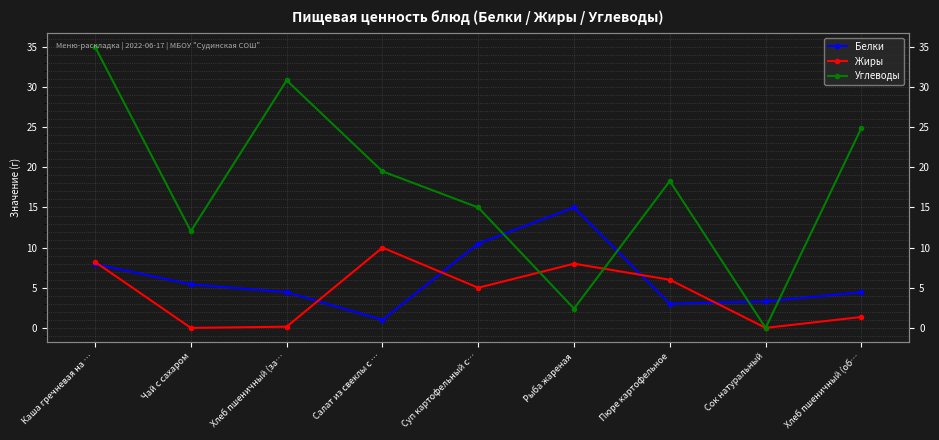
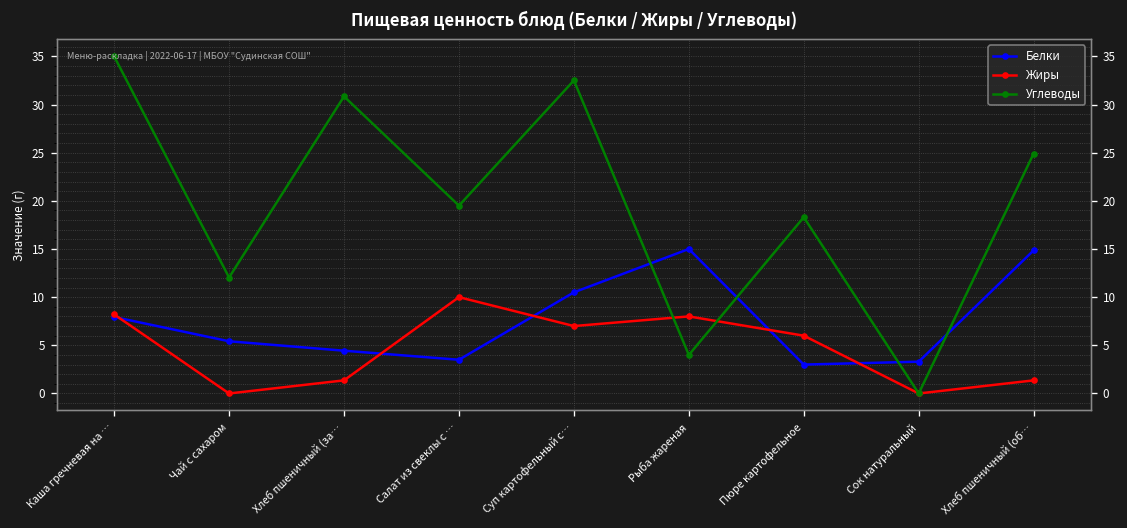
Жиры, Хлеб пшеничный (за…: 0 -> 1
Белки, Салат из свеклы с …: 1 -> 4
Жиры, Суп картофельный с…: 5 -> 7
Углеводы, Суп картофельный с…: 15 -> 33
Углеводы, Рыба жареная: 2 -> 4
Белки, Хлеб пшеничный (об…: 4 -> 15
